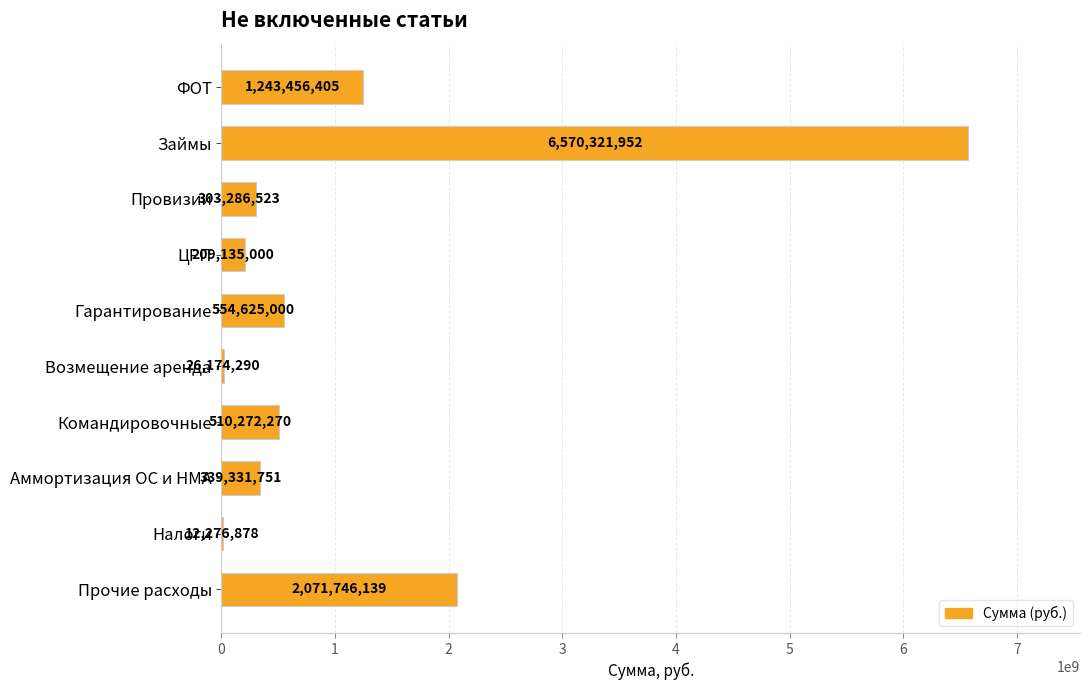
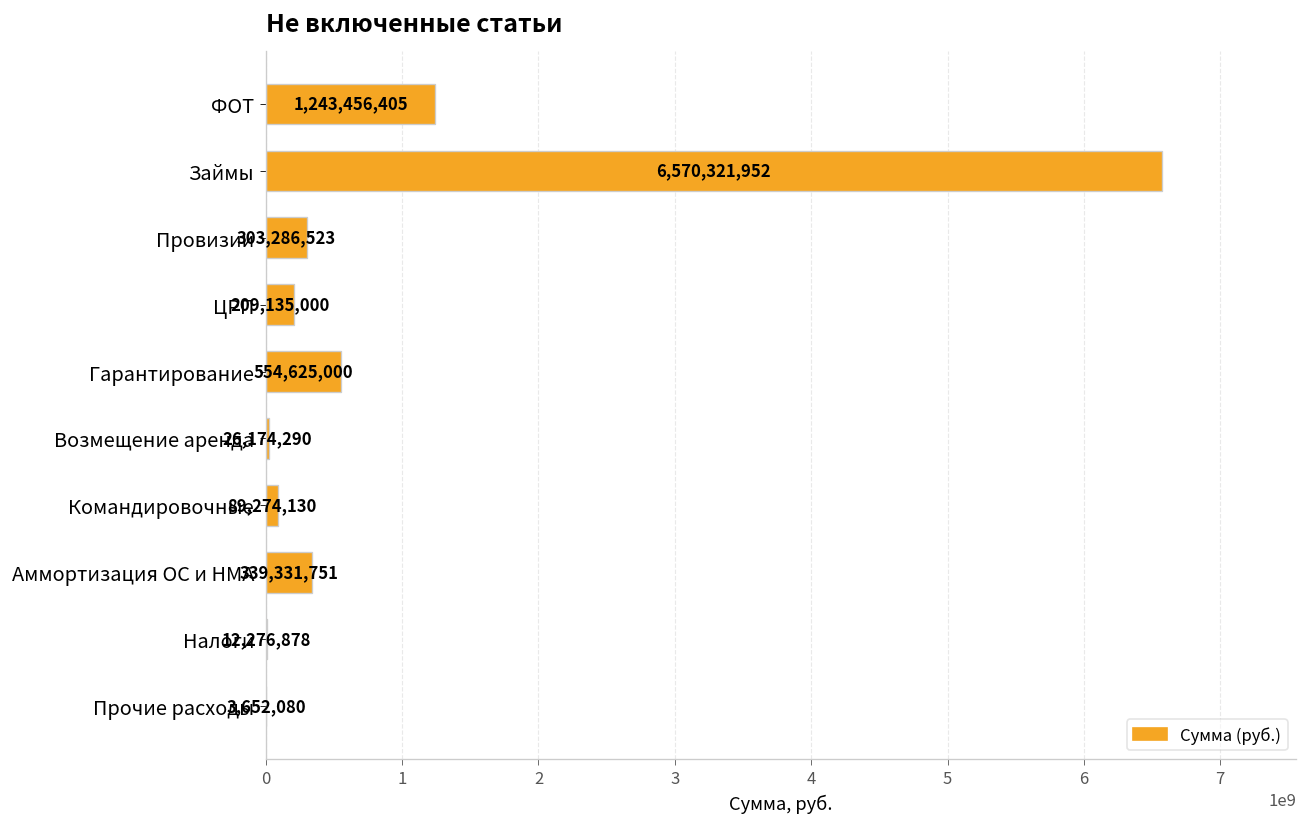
Командировочные: 510,272,270 -> 89,274,130
Прочие расходы: 2,071,746,139 -> 3,652,080
